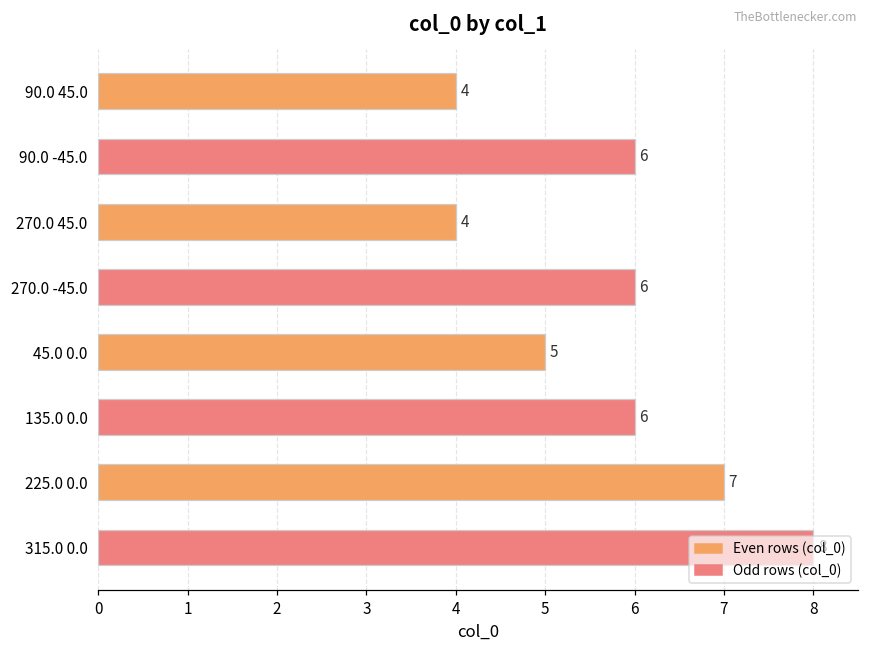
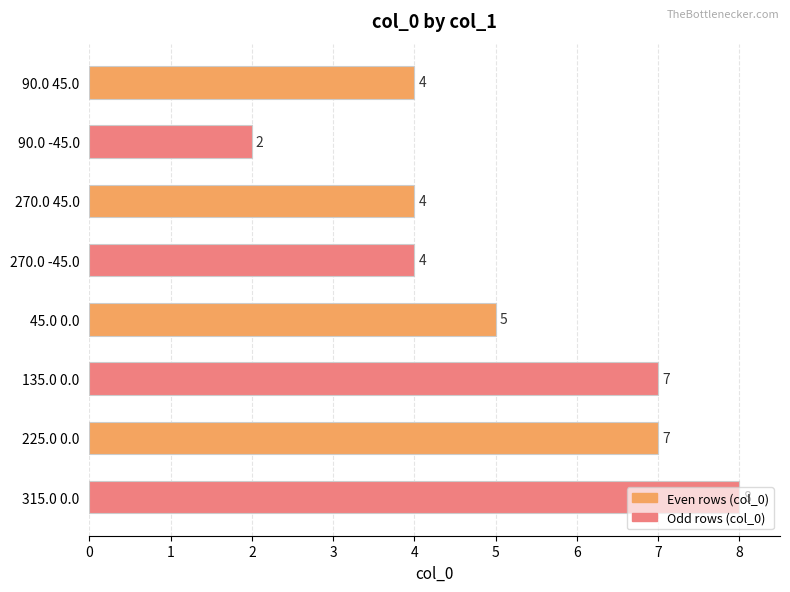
90.0 -45.0: 6 -> 2
270.0 -45.0: 6 -> 4
135.0 0.0: 6 -> 7
